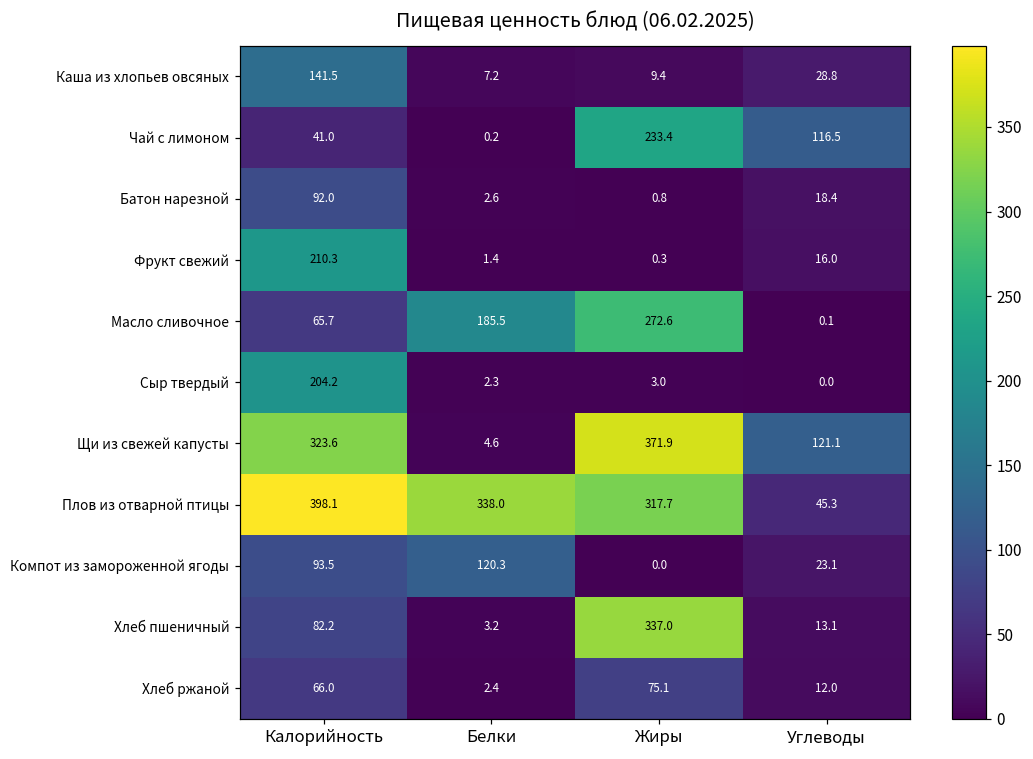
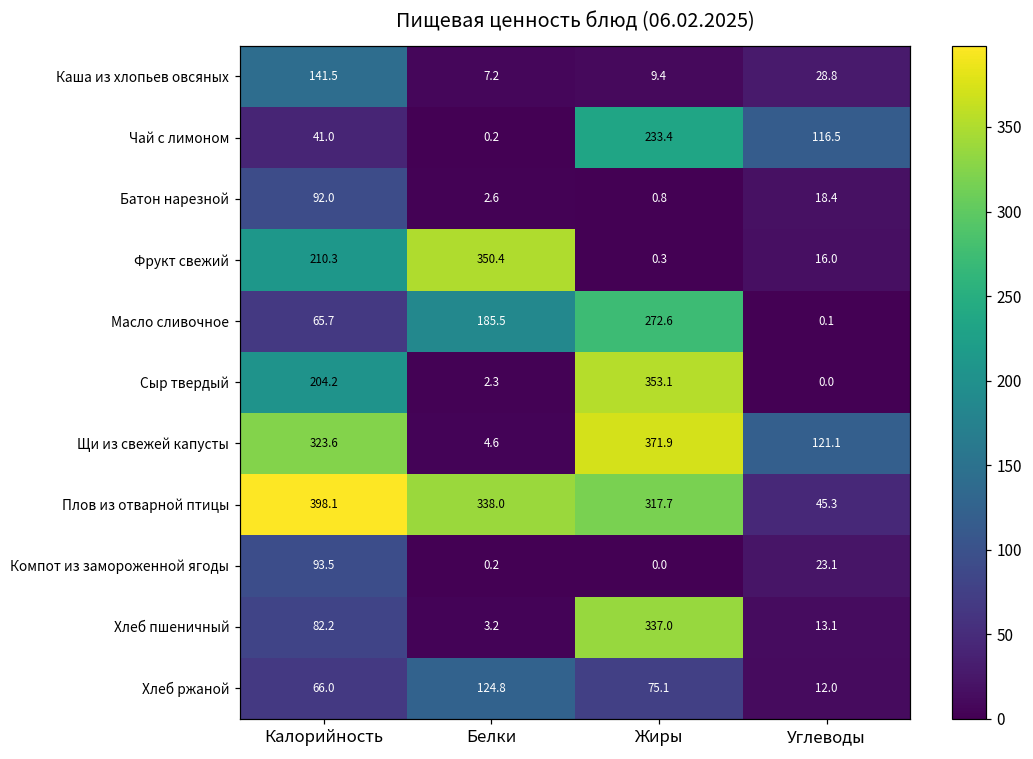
Фрукт свежий, Белки: 1.4 -> 350.4
Сыр твердый, Жиры: 3.0 -> 353.1
Компот из замороженной ягоды, Белки: 120.3 -> 0.2
Хлеб ржаной, Белки: 2.4 -> 124.8
